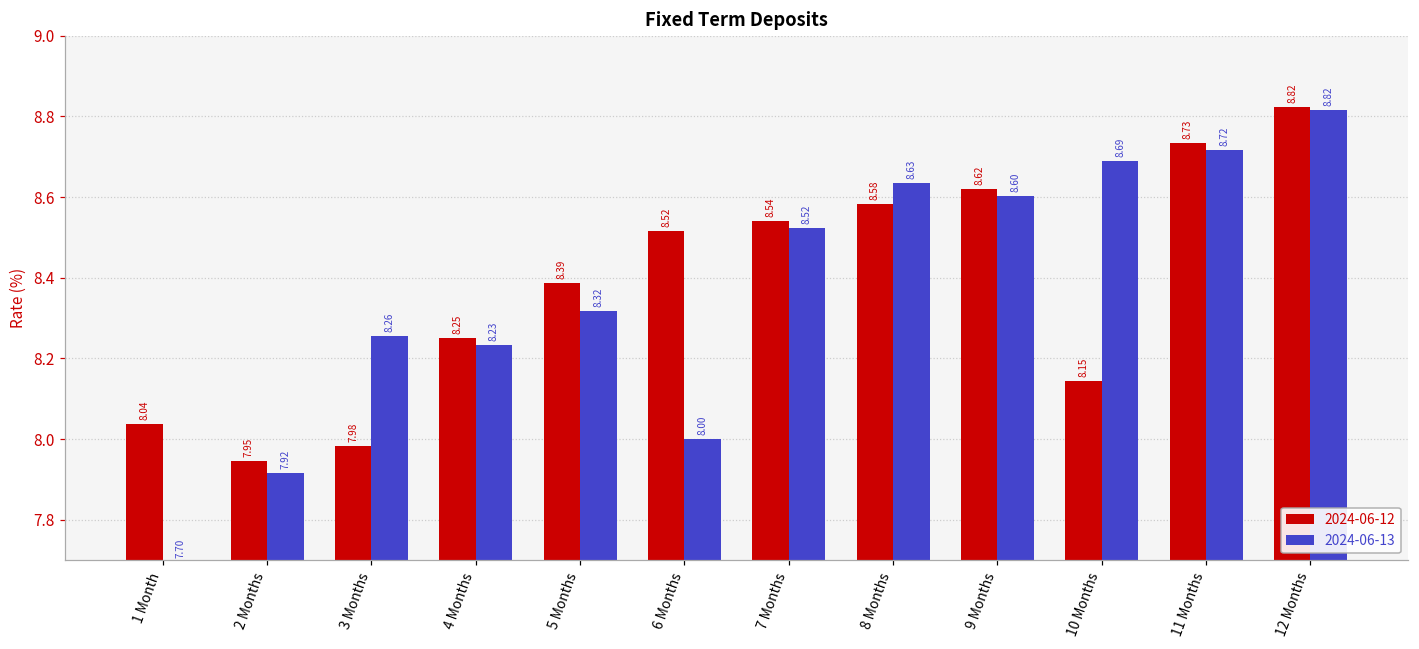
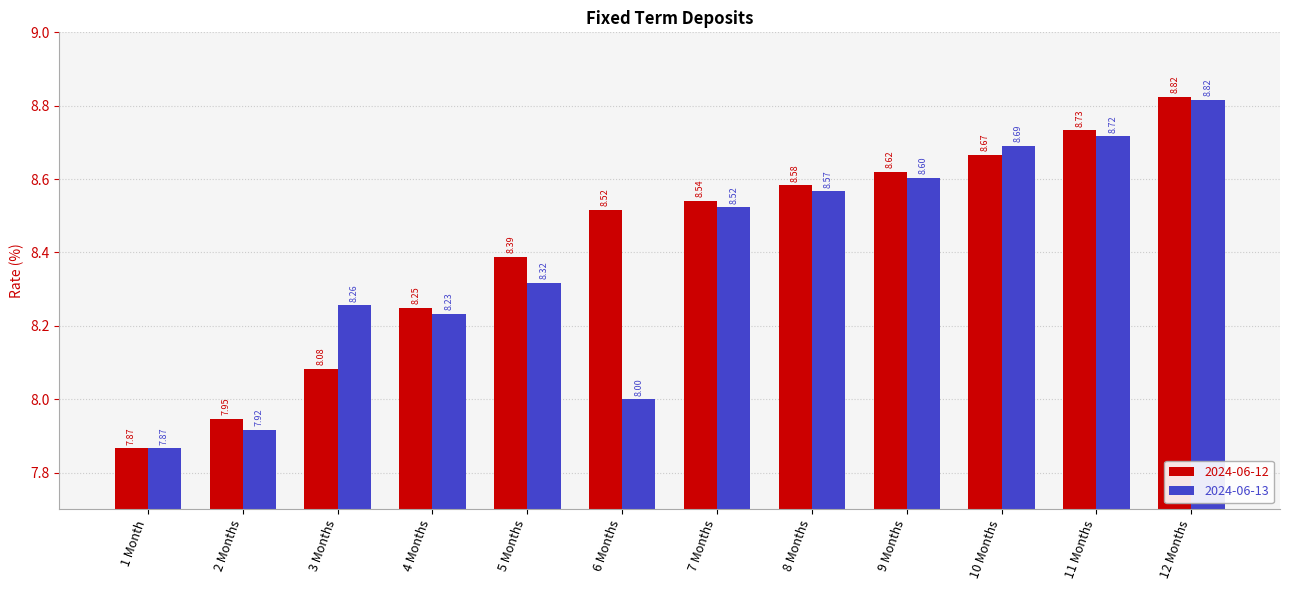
2024-06-12, 1 Month: 8.04 -> 7.87
2024-06-13, 1 Month: 7.70 -> 7.87
2024-06-12, 3 Months: 7.98 -> 8.08
2024-06-13, 8 Months: 8.63 -> 8.57
2024-06-12, 10 Months: 8.15 -> 8.67
